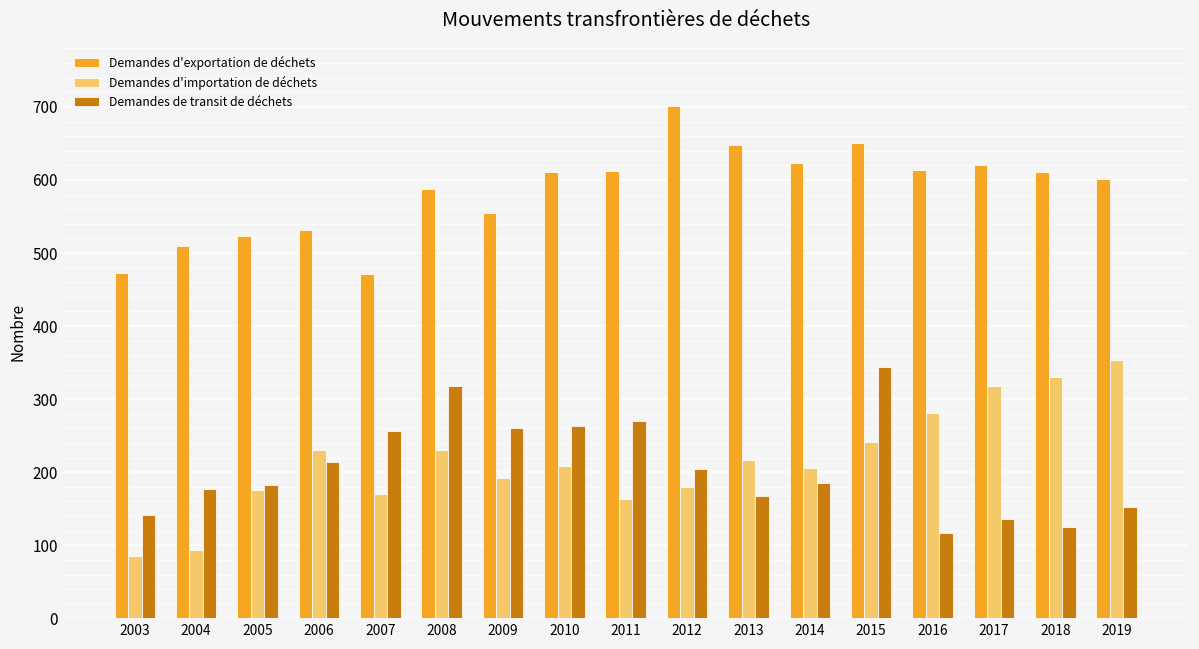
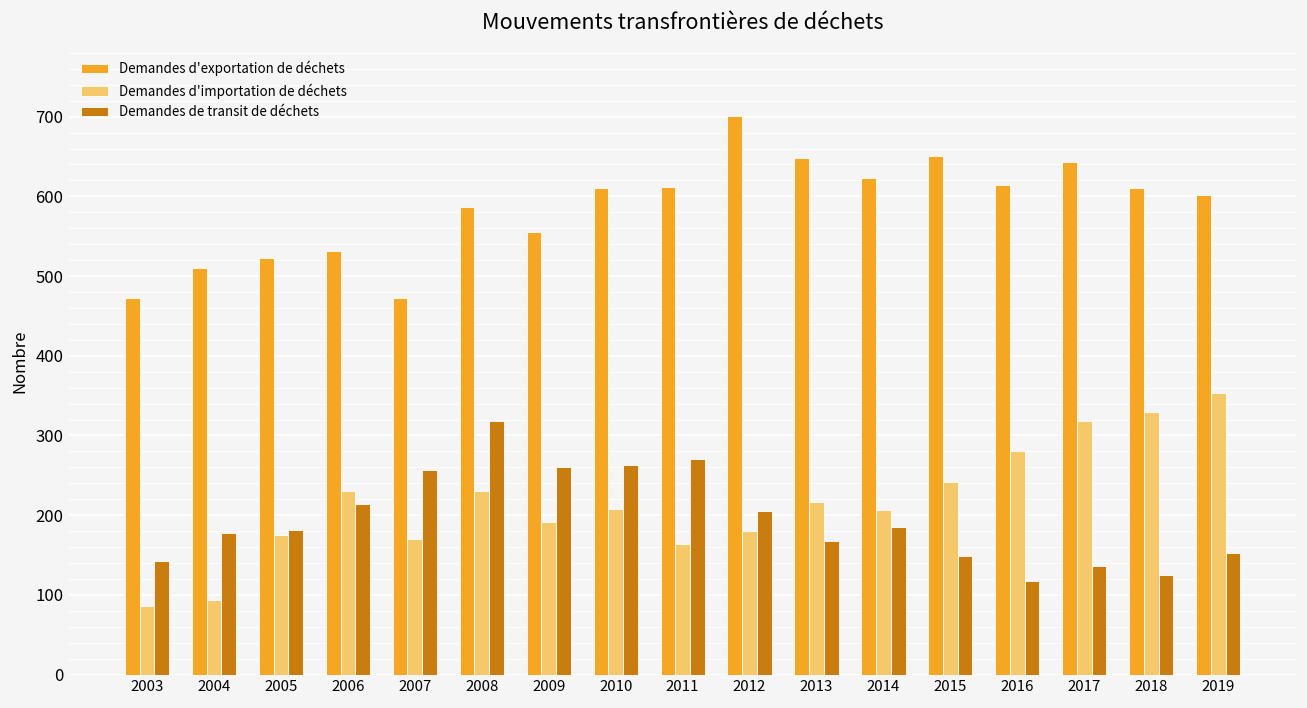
Demandes de transit de déchets, 2015: 340 -> 150
Demandes d'exportation de déchets, 2017: 620 -> 640
